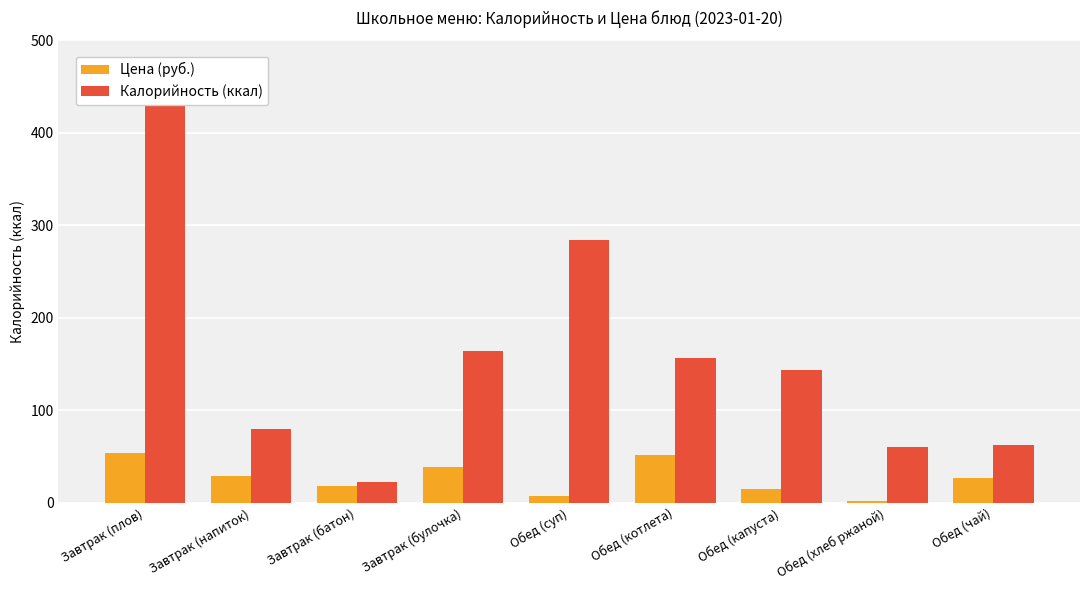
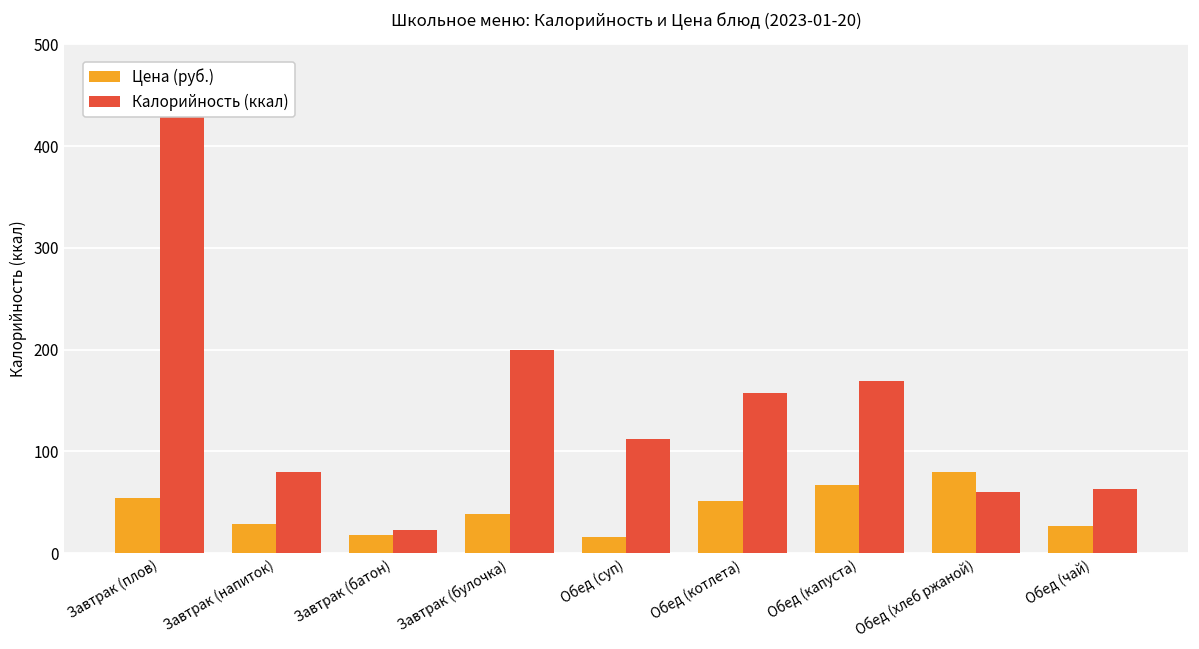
Калорийность (ккал), Завтрак (булочка): 160 -> 200
Цена (руб.), Обед (суп): 10 -> 20
Калорийность (ккал), Обед (суп): 280 -> 110
Цена (руб.), Обед (капуста): 10 -> 70
Калорийность (ккал), Обед (капуста): 140 -> 170
Цена (руб.), Обед (хлеб ржаной): 0 -> 80
